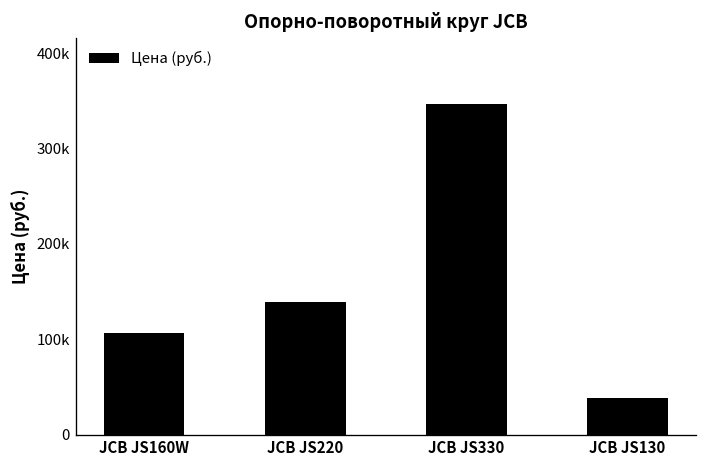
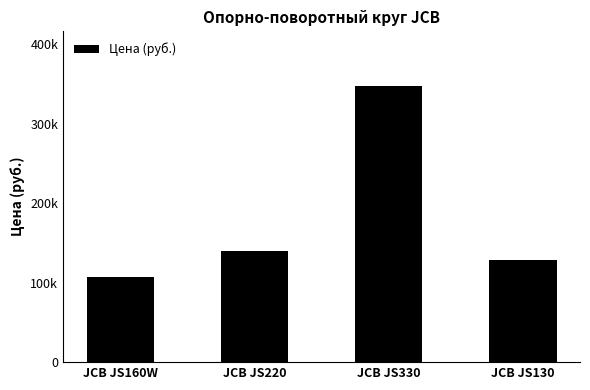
JCB JS130: 40000 -> 130000
